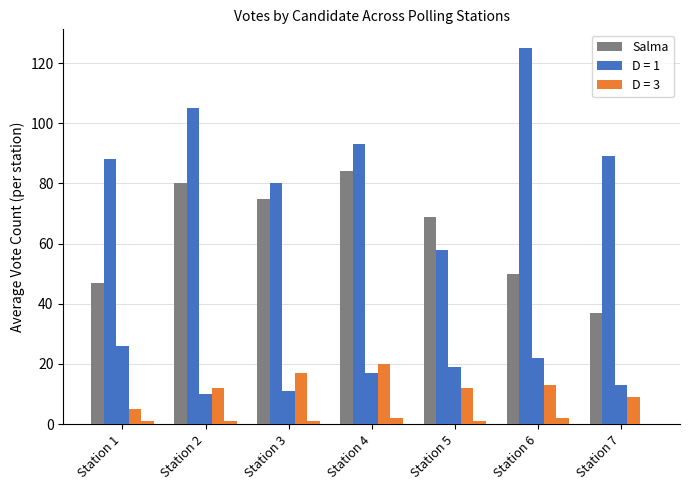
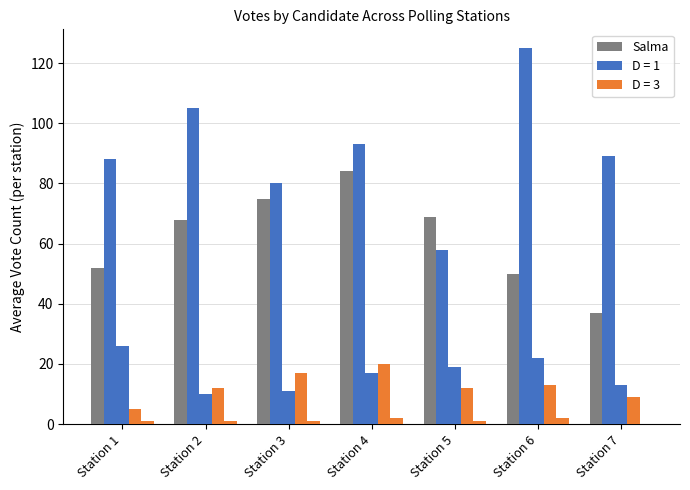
Salma, Station 1: 47 -> 52
Salma, Station 2: 80 -> 68
